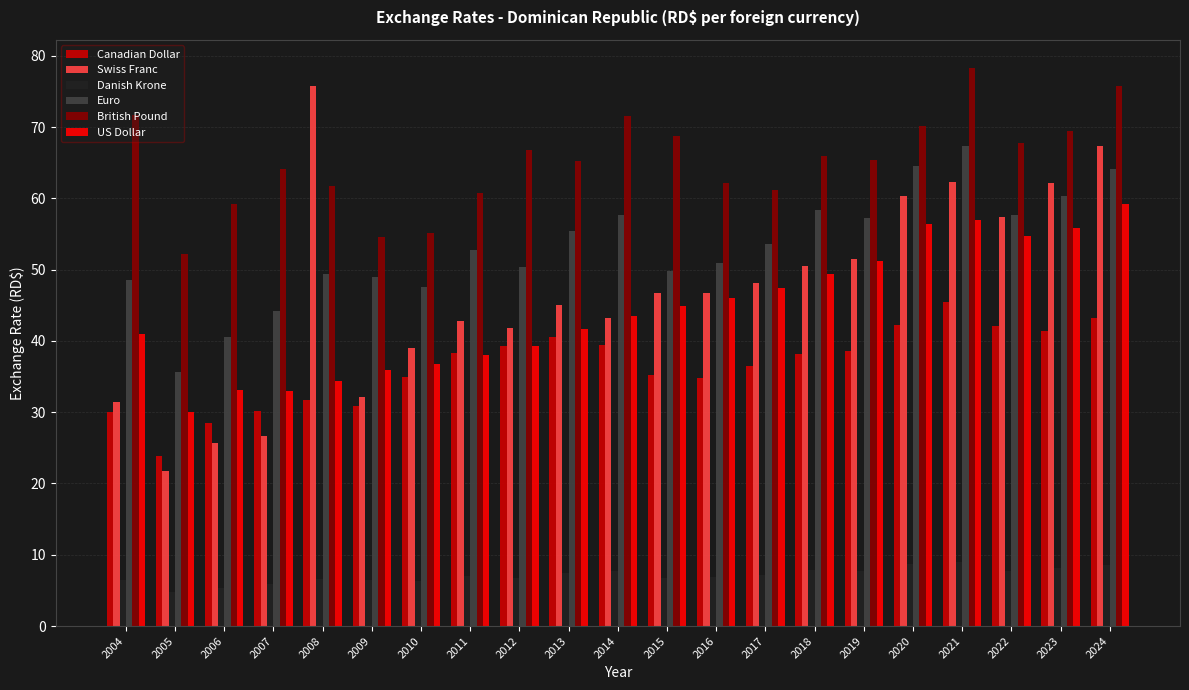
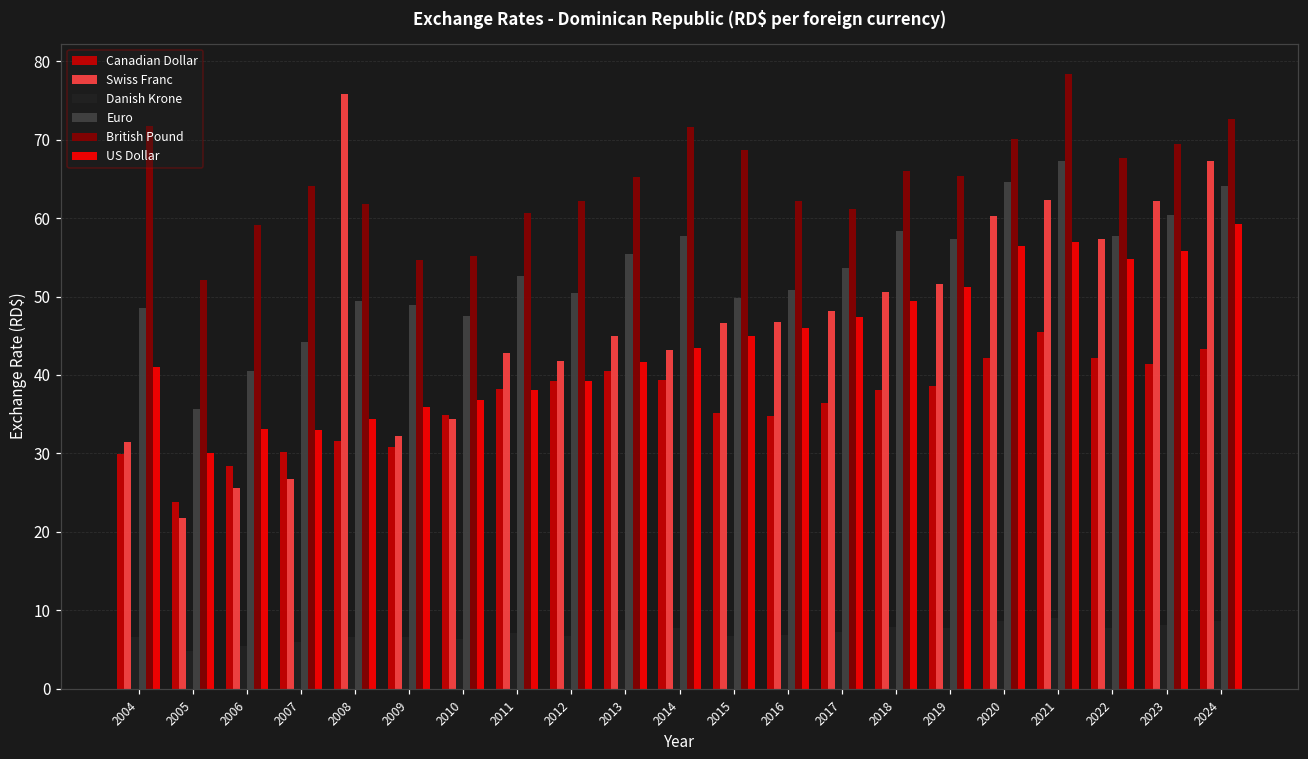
Swiss Franc, 2010: 39 -> 34
British Pound, 2012: 67 -> 62
British Pound, 2024: 76 -> 73
